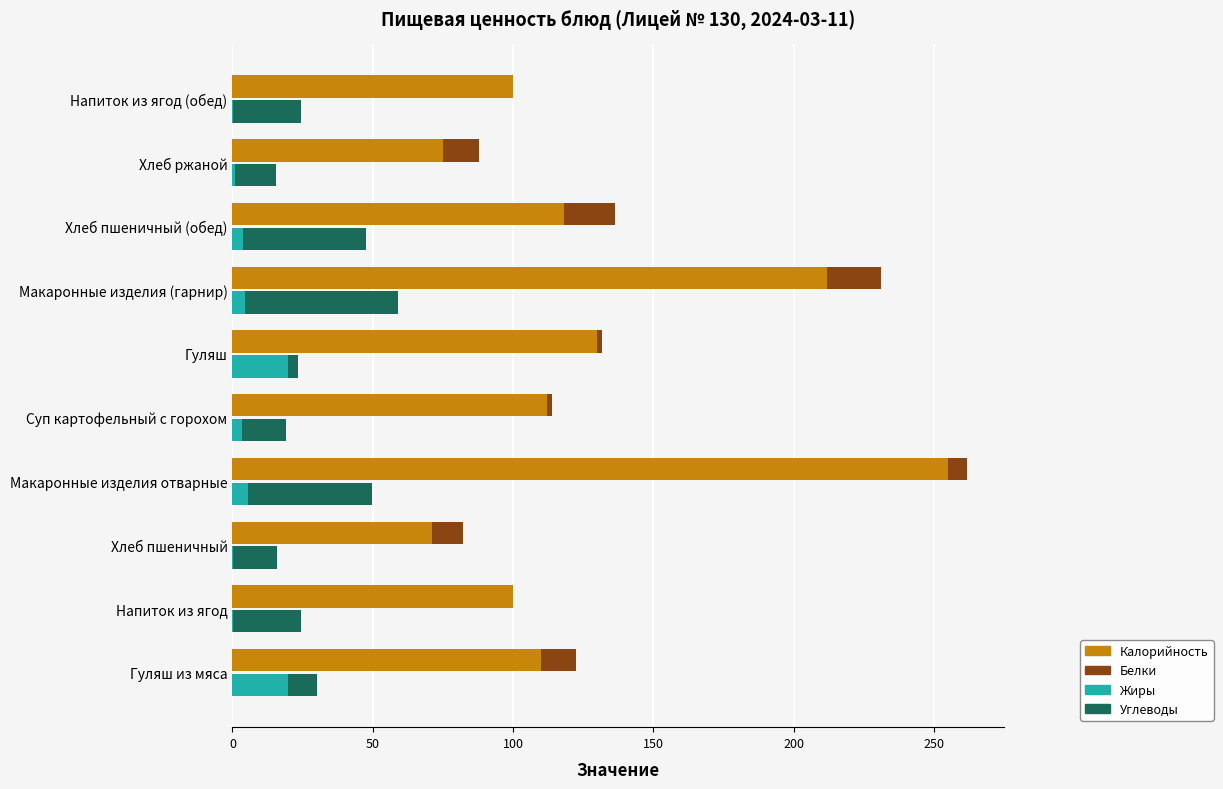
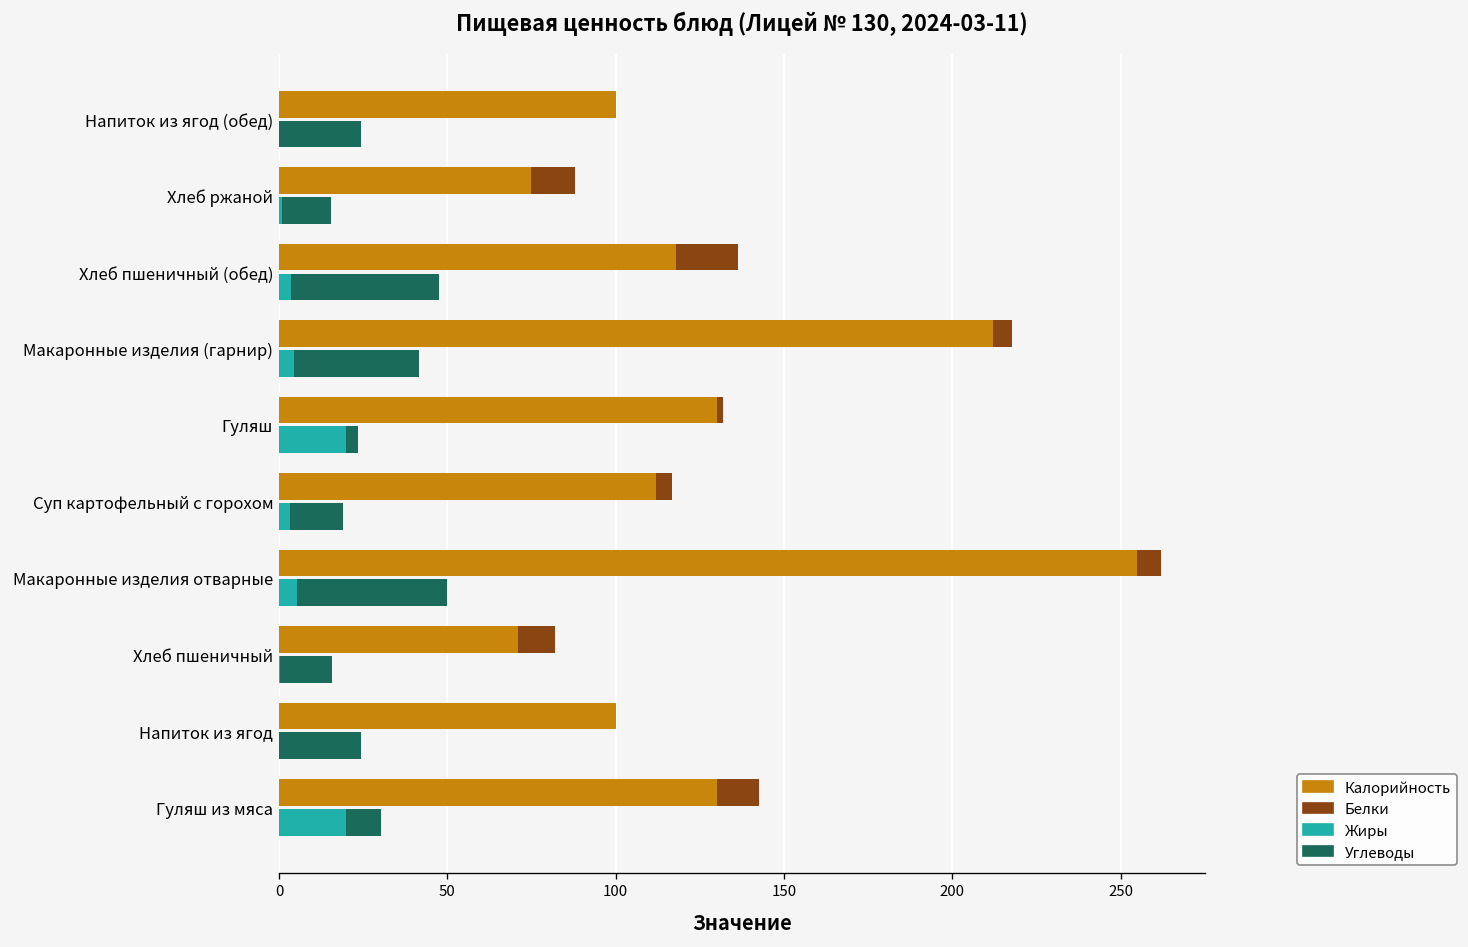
Белки, Макаронные изделия (гарнир): 19 -> 6
Углеводы, Макаронные изделия (гарнир): 55 -> 37
Белки, Суп картофельный с горохом: 2 -> 5
Калорийность, Гуляш из мяса: 110 -> 130
